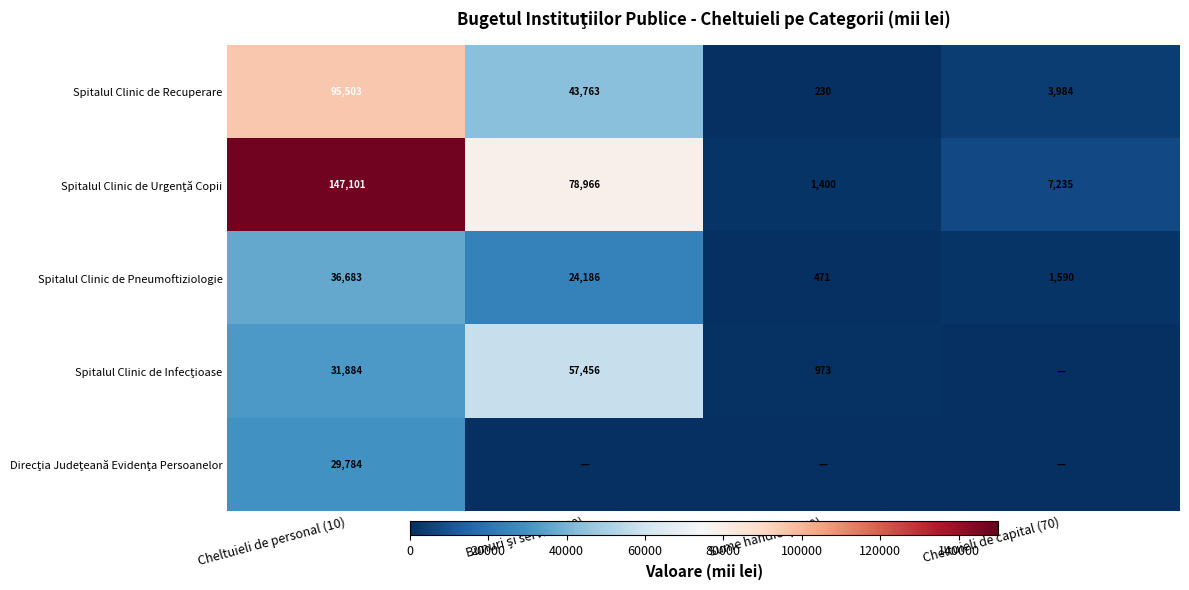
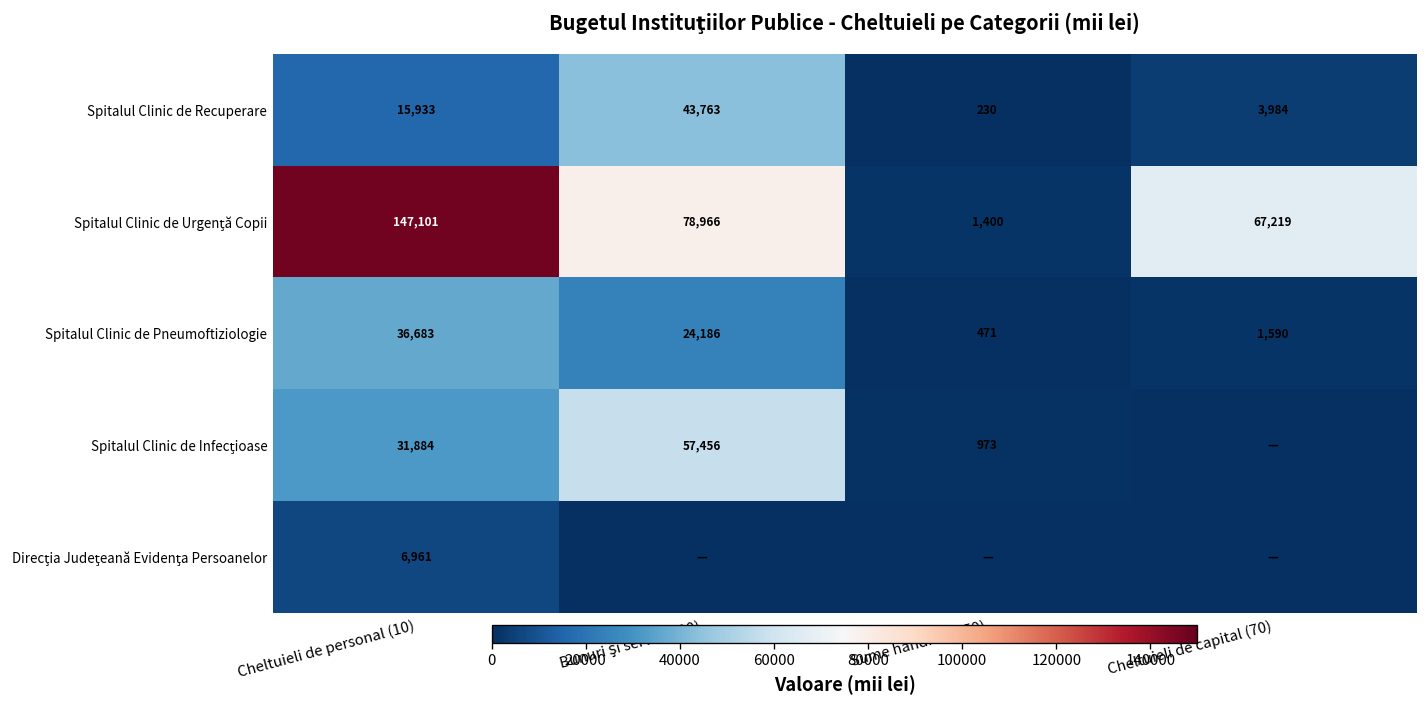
Spitalul Clinic de Recuperare, Cheltuieli de personal (10): 95,503 -> 15,933
Spitalul Clinic de Urgenţă Copii, Cheltuieli de capital (70): 7,235 -> 67,219
Direcţia Judeţeană Evidenţa Persoanelor, Cheltuieli de personal (10): 29,784 -> 6,961
